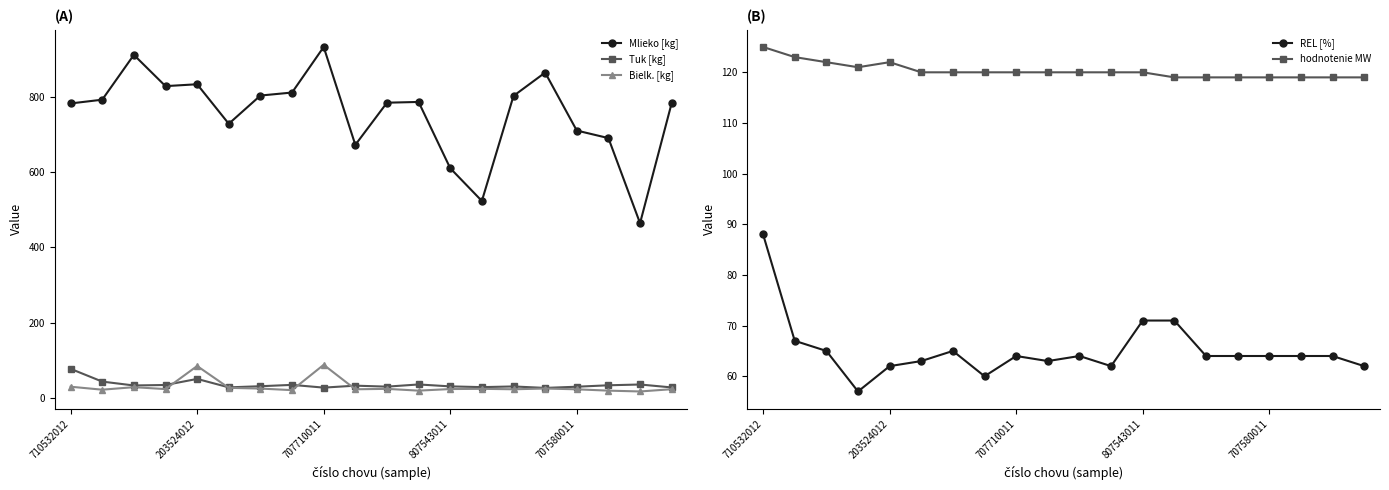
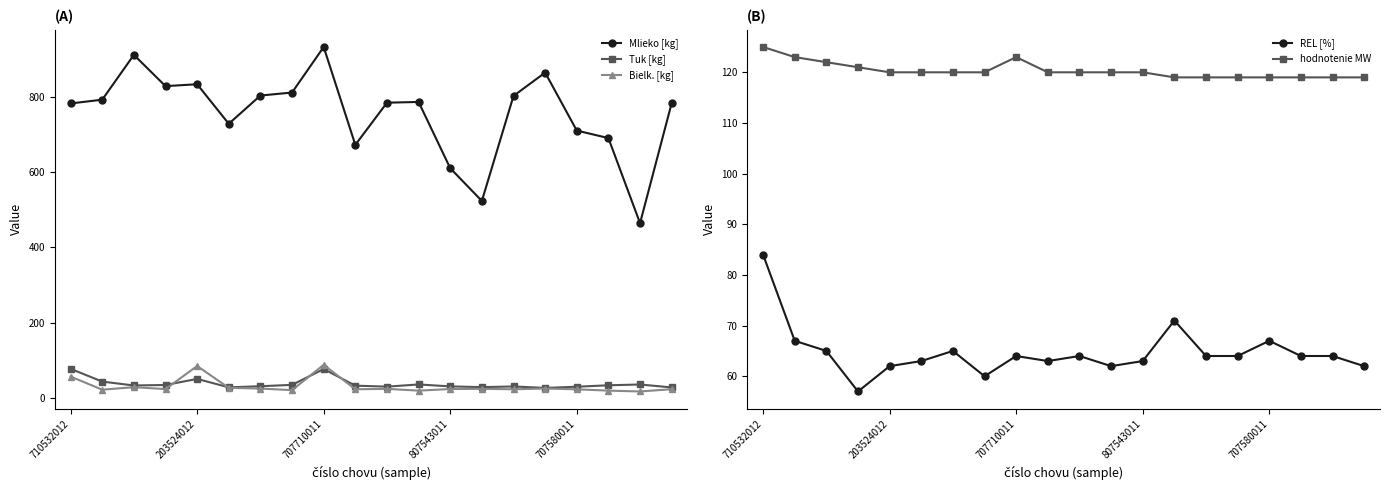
(A), Bielk. [kg], 710532012: 30 -> 60
(A), Tuk [kg], 707710011: 30 -> 80
(B), REL [%], 710532012: 88 -> 84
(B), hodnotenie MW, 203524012: 122 -> 120
(B), hodnotenie MW, 707710011: 120 -> 123
(B), REL [%], 807543011: 71 -> 63
(B), REL [%], 707580011: 64 -> 67
